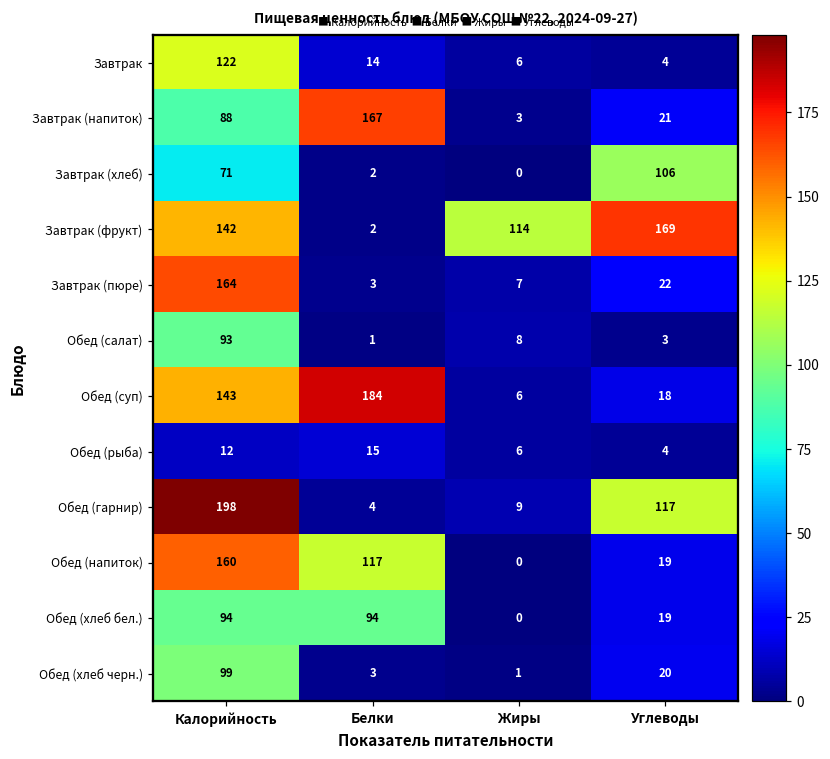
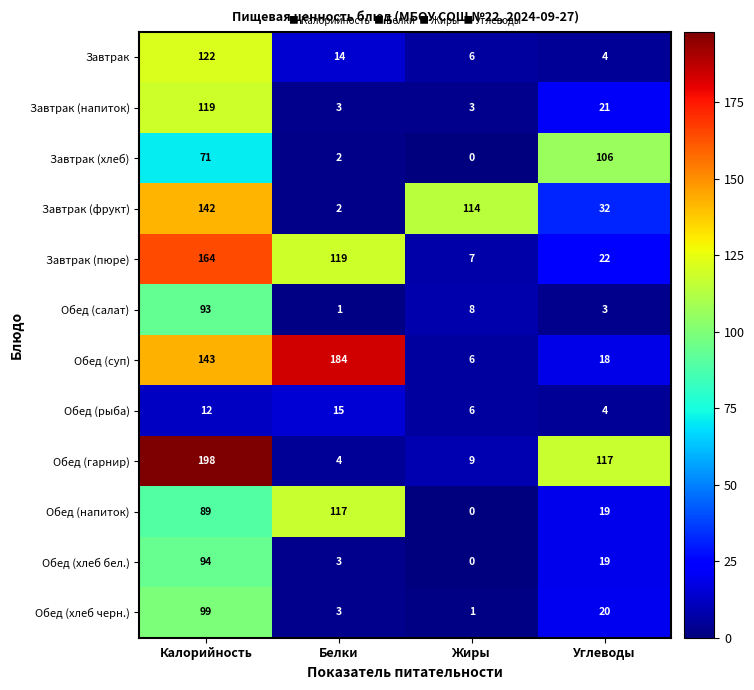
Завтрак (напиток), Калорийность: 88 -> 119
Завтрак (напиток), Белки: 167 -> 3
Завтрак (фрукт), Углеводы: 169 -> 32
Завтрак (пюре), Белки: 3 -> 119
Обед (напиток), Калорийность: 160 -> 89
Обед (хлеб бел.), Белки: 94 -> 3
